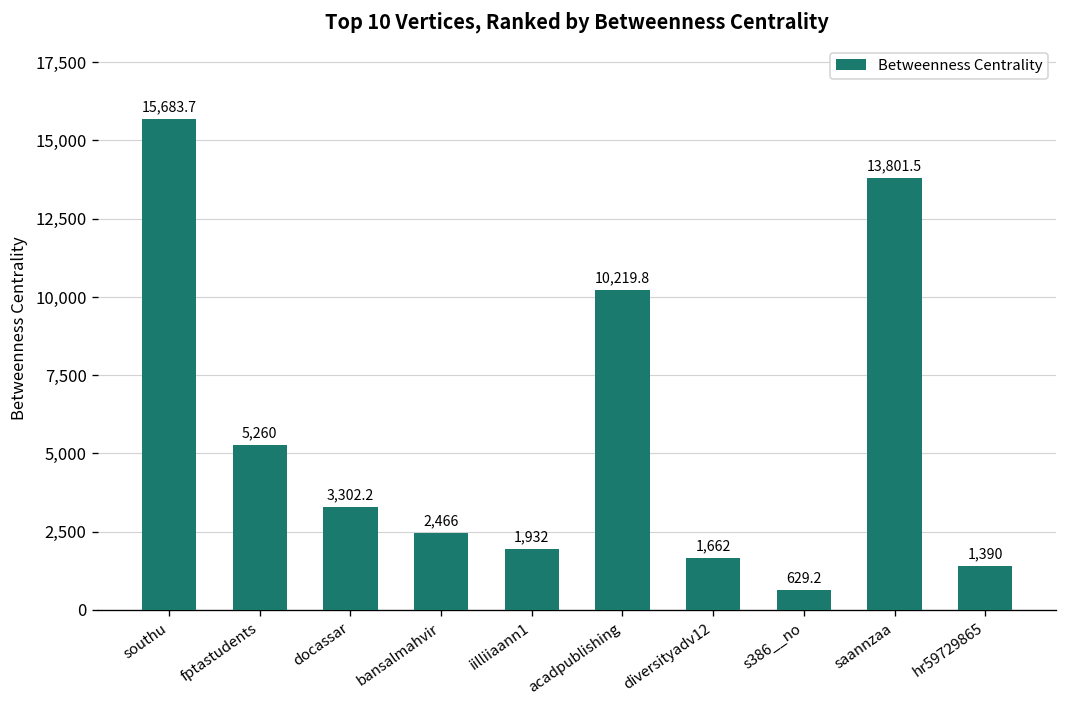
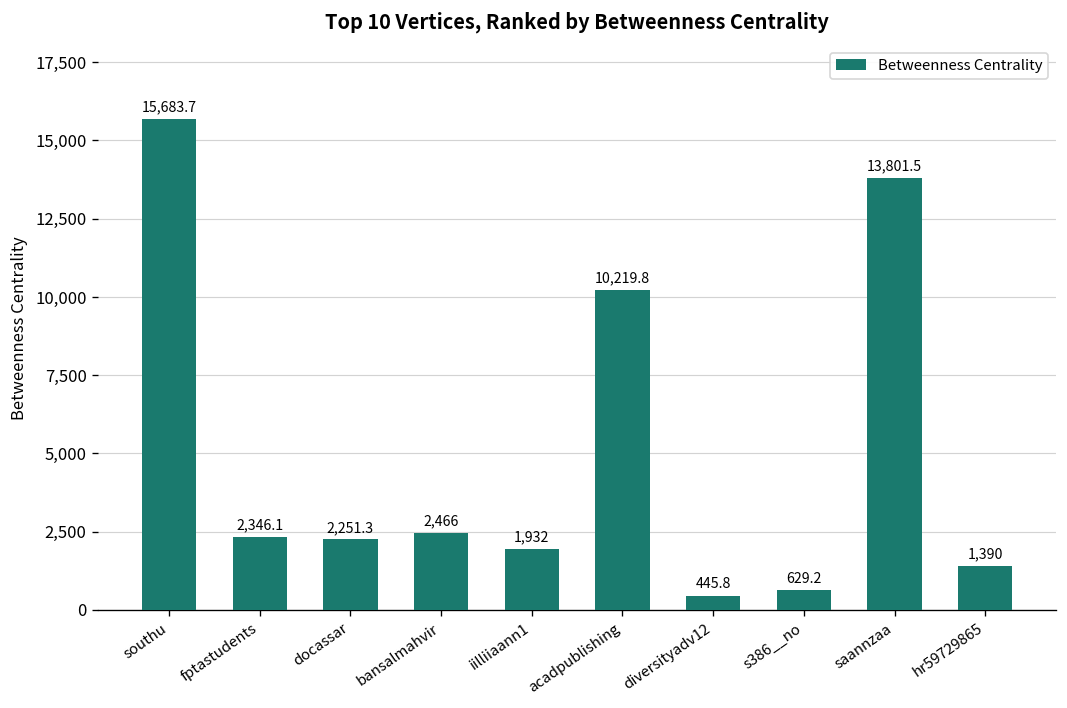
fptastudents: 5,260 -> 2,346.1
docassar: 3,302.2 -> 2,251.3
diversityadv12: 1,662 -> 445.8
